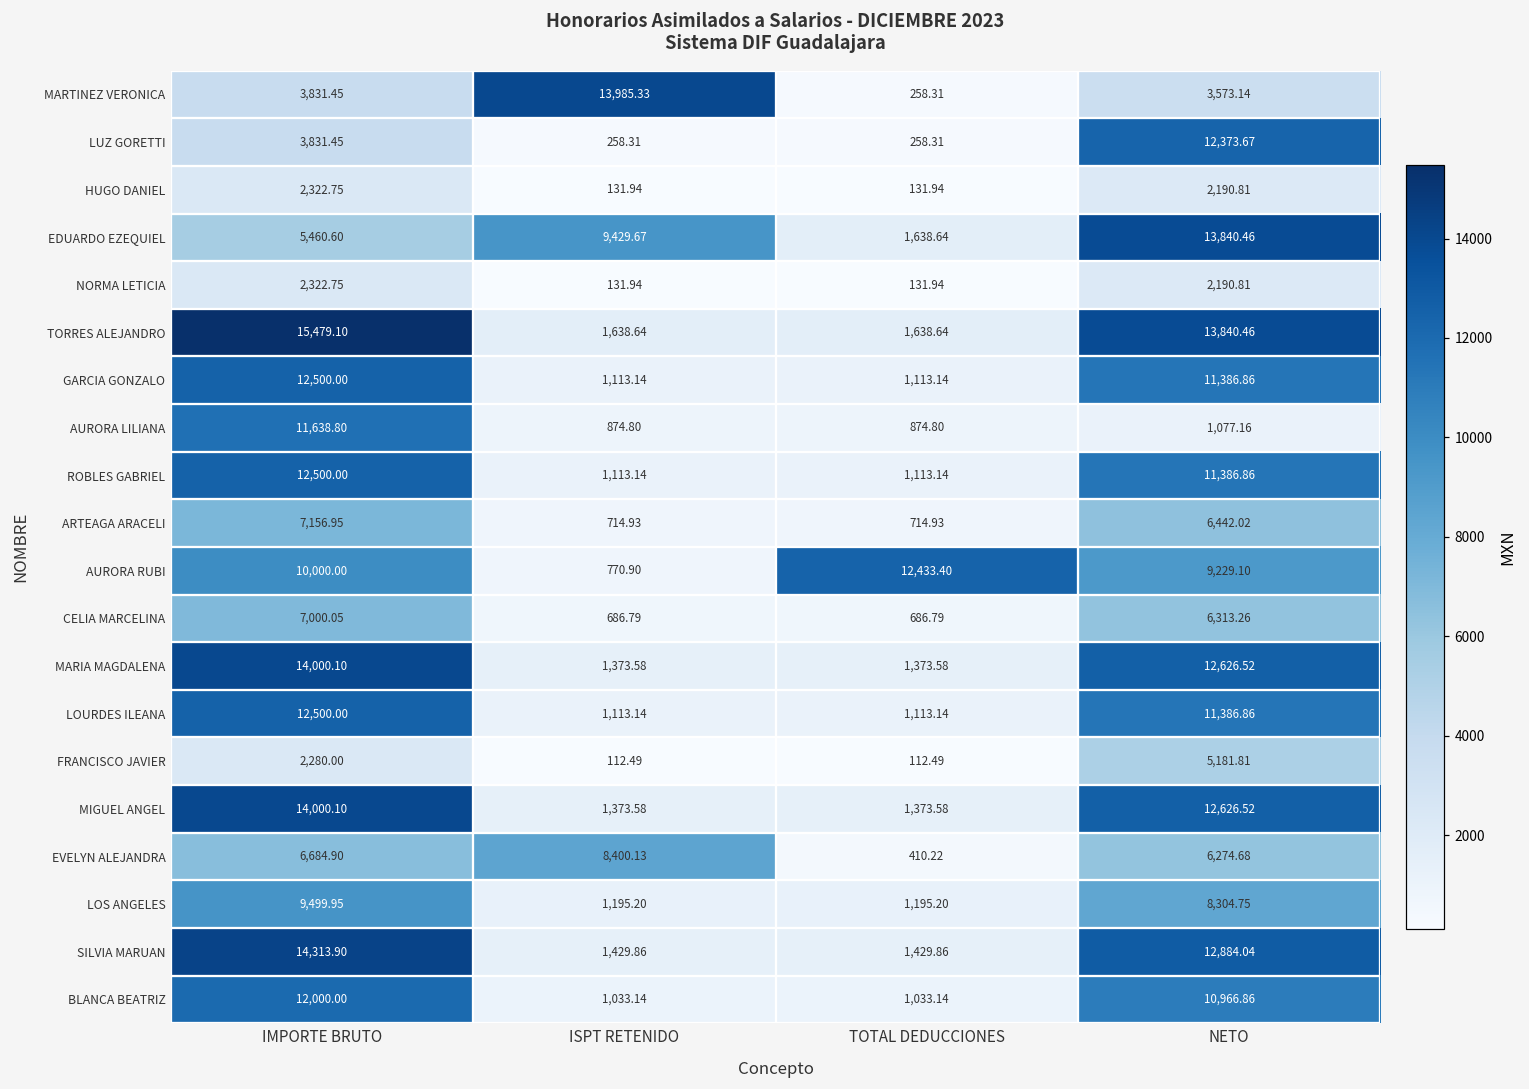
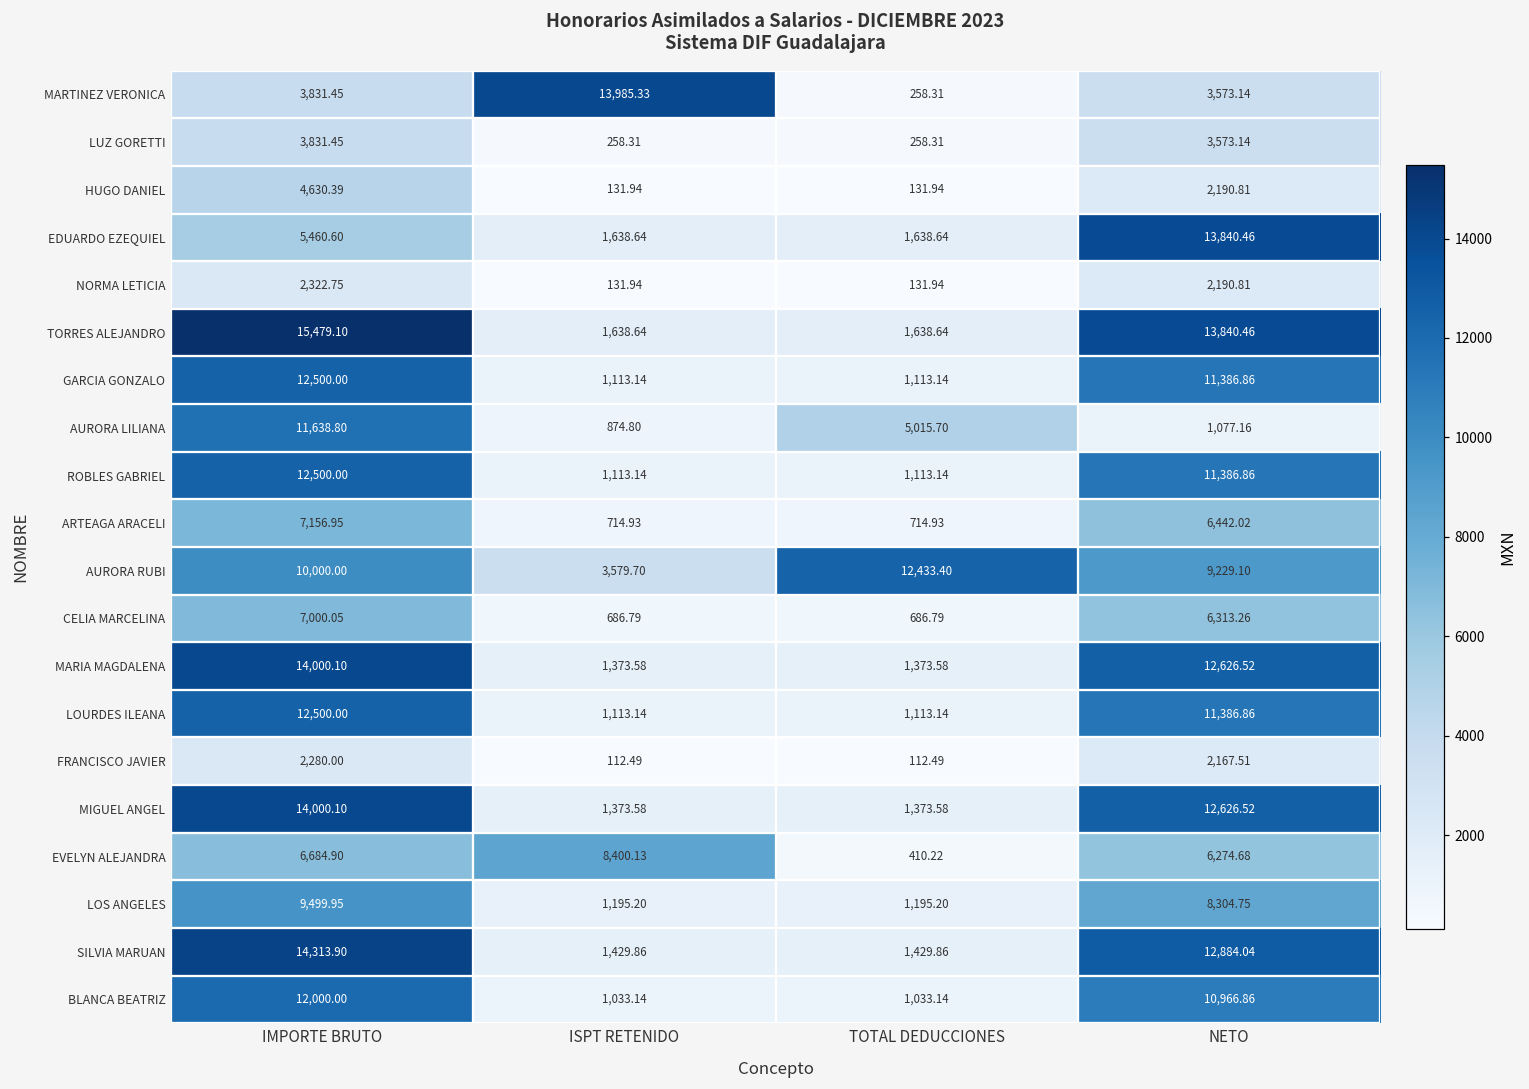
LUZ GORETTI, NETO: 12,373.67 -> 3,573.14
HUGO DANIEL, IMPORTE BRUTO: 2,322.75 -> 4,630.39
EDUARDO EZEQUIEL, ISPT RETENIDO: 9,429.67 -> 1,638.64
AURORA LILIANA, TOTAL DEDUCCIONES: 874.80 -> 5,015.70
AURORA RUBI, ISPT RETENIDO: 770.90 -> 3,579.70
FRANCISCO JAVIER, NETO: 5,181.81 -> 2,167.51
